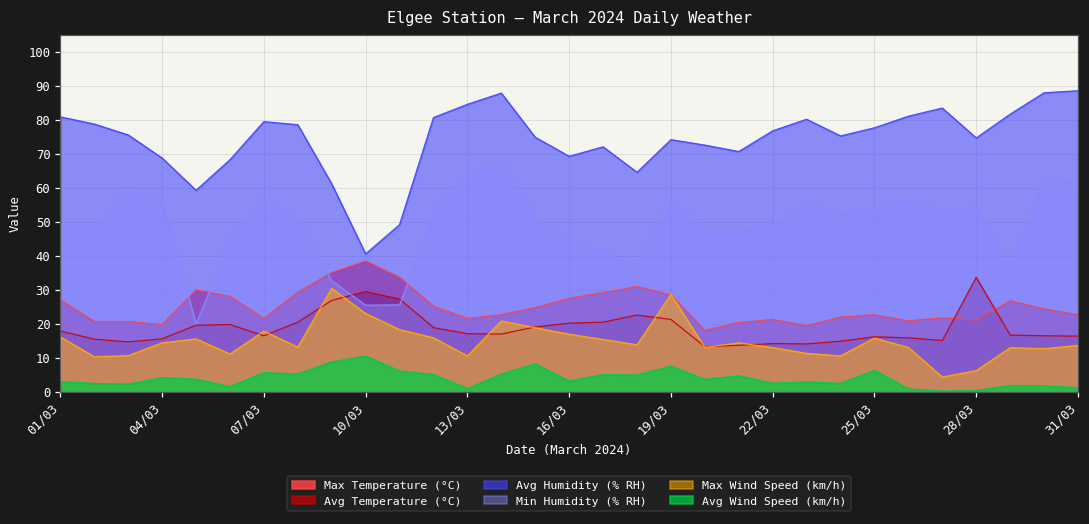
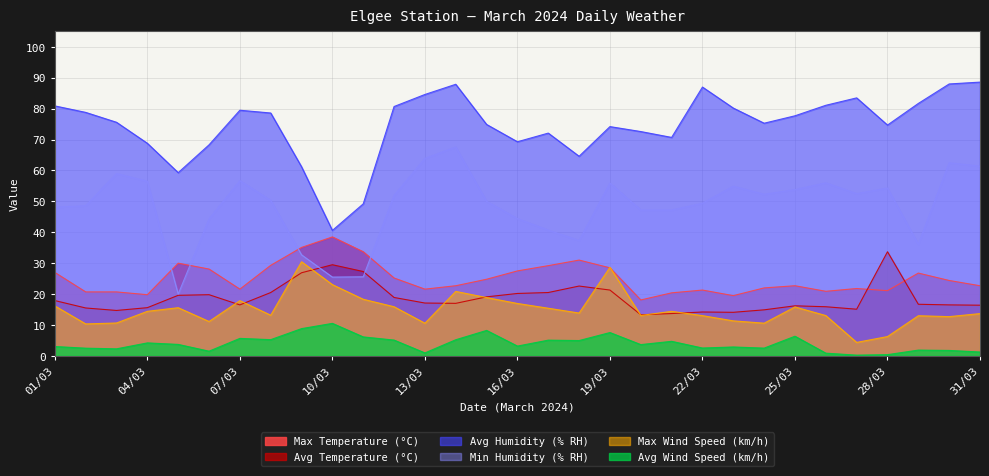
Avg Humidity (% RH), 22/03: 77 -> 87
